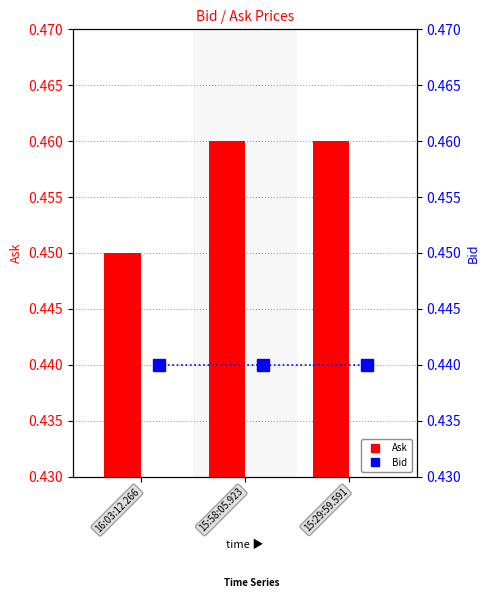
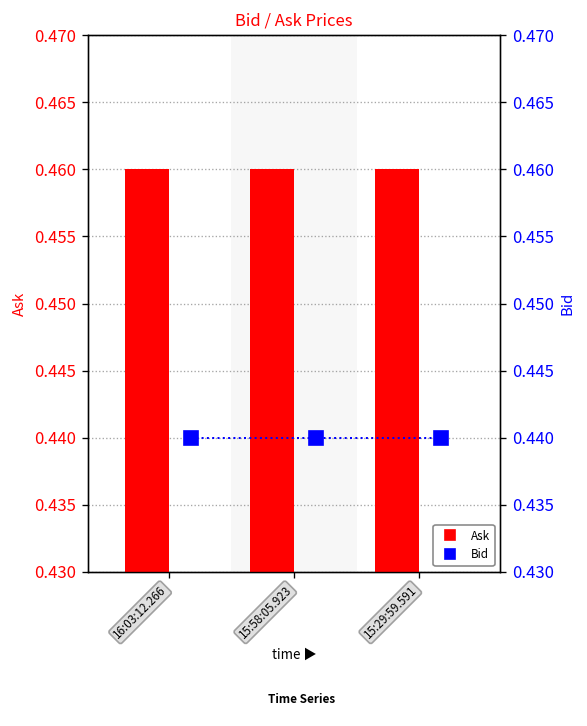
Ask, 16:03:12.266: 0.45 -> 0.46
